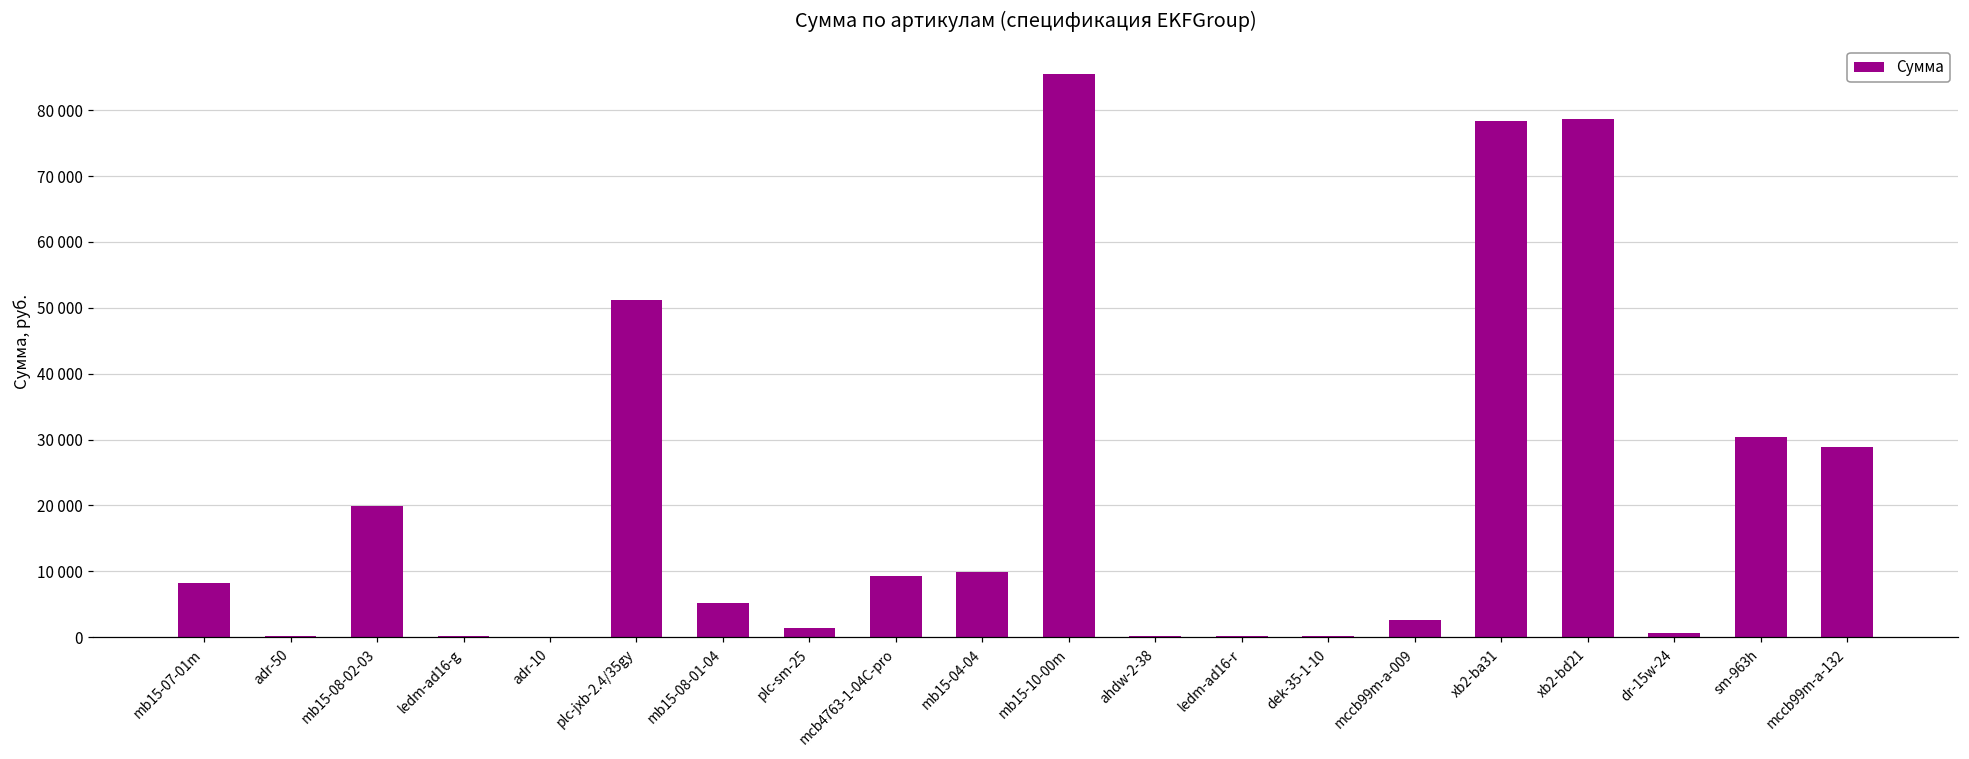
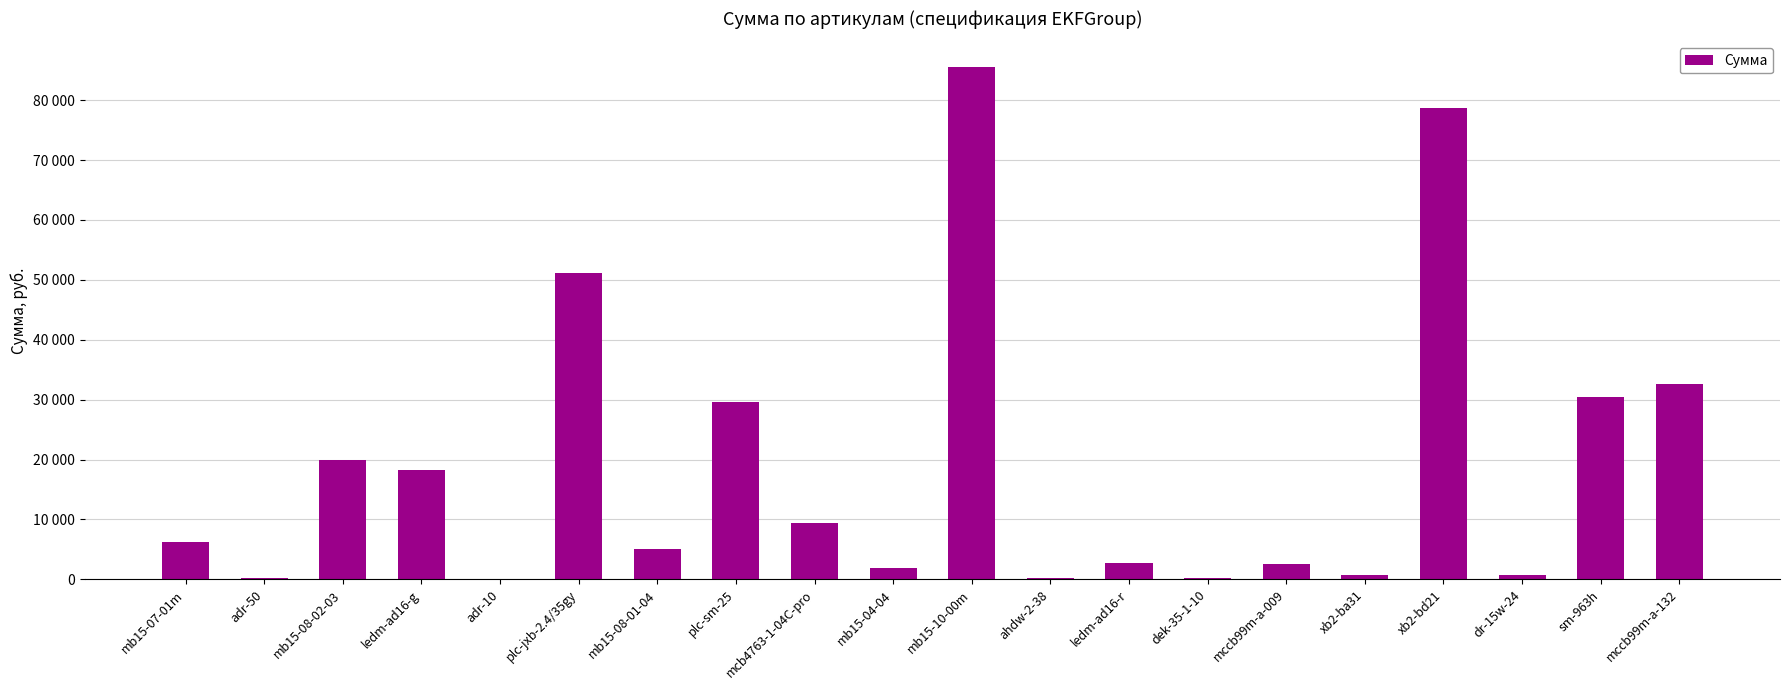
mb15-07-01m: 8000 -> 6000
ledm-ad16-g: 0 -> 18000
plc-sm-25: 1000 -> 30000
mb15-04-04: 10000 -> 2000
ledm-ad16-r: 0 -> 3000
xb2-ba31: 78000 -> 1000
mccb99m-a-132: 29000 -> 33000
